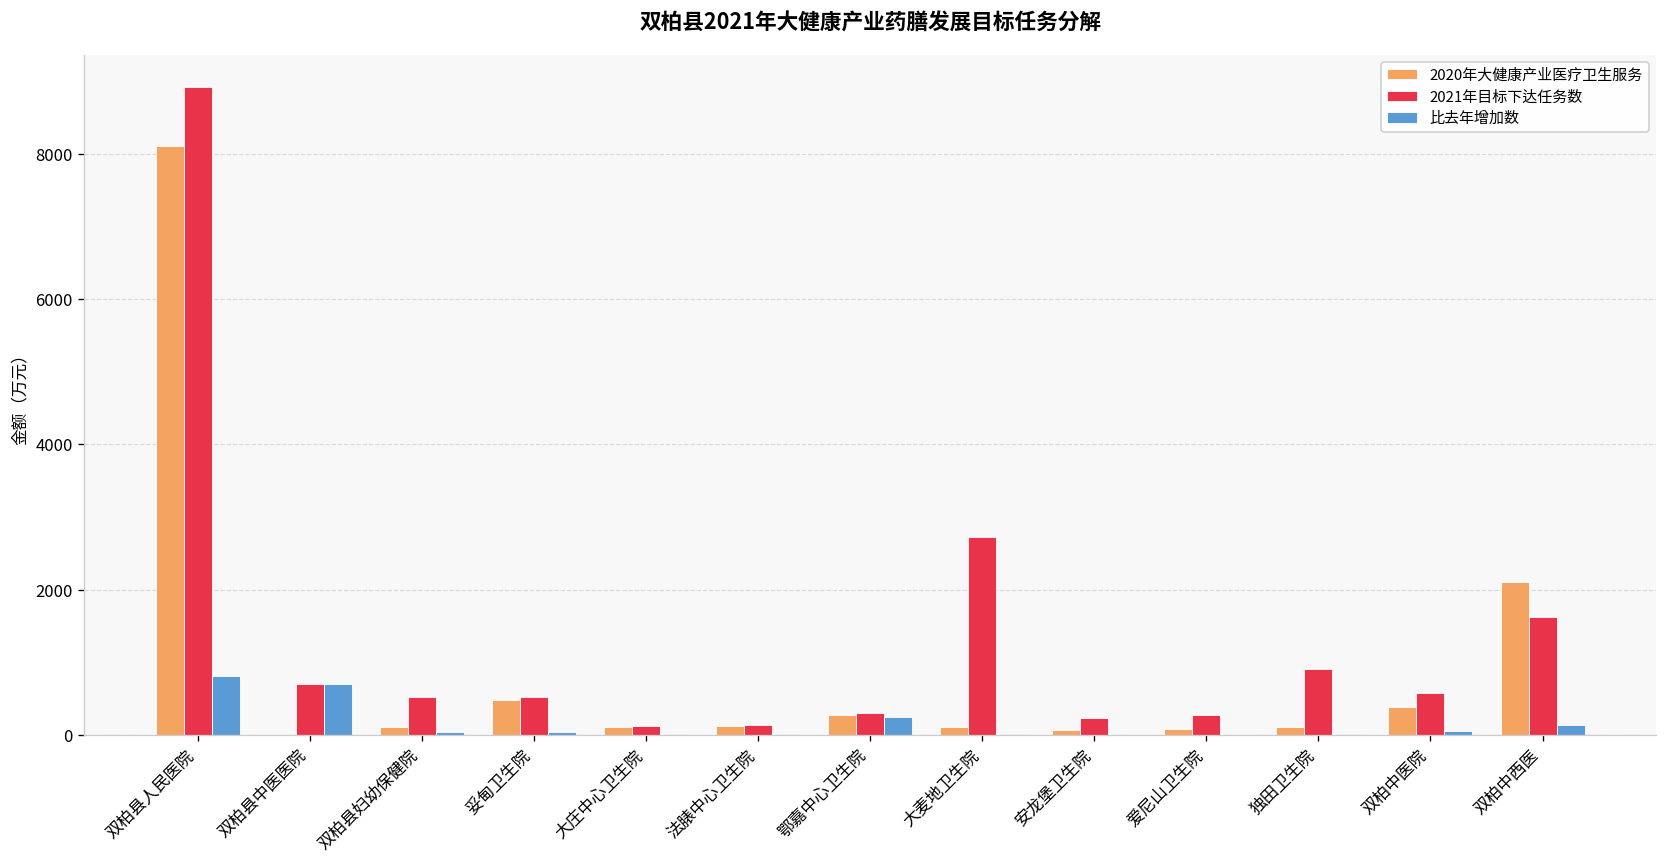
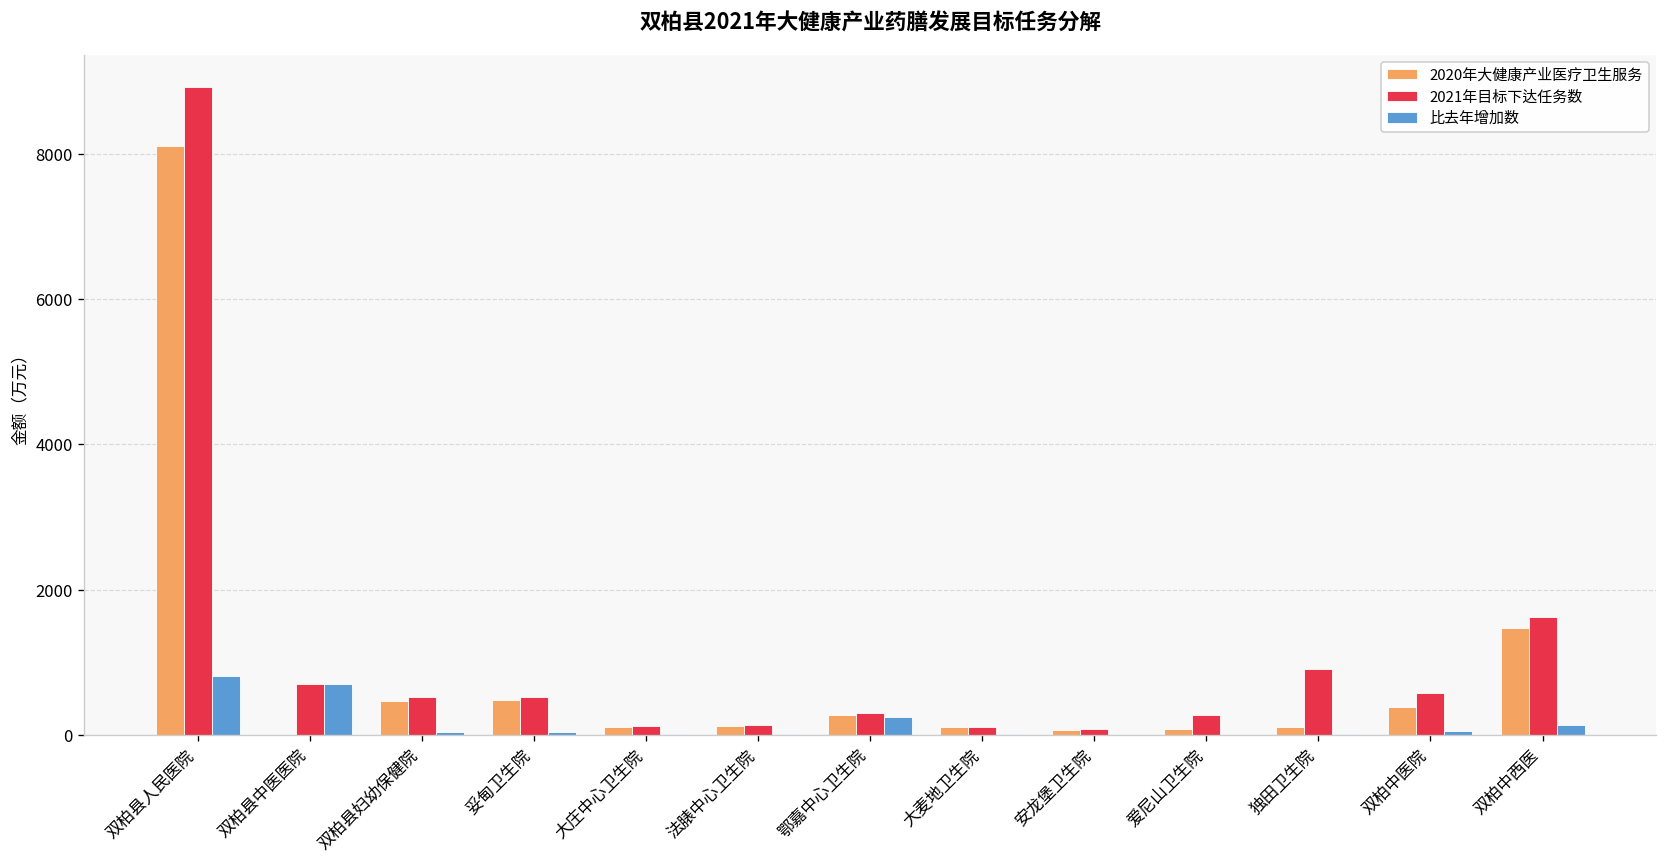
2020年大健康产业医疗卫生服务, 双柏县妇幼保健院: 100 -> 500
2021年目标下达任务数, 大麦地卫生院: 2700 -> 100
2021年目标下达任务数, 安龙堡卫生院: 200 -> 100
2020年大健康产业医疗卫生服务, 双柏中西医: 2100 -> 1500
